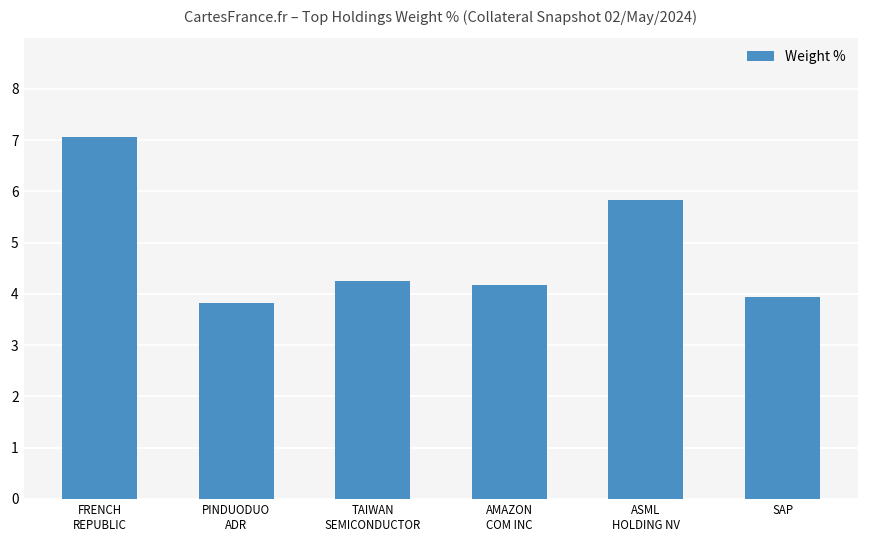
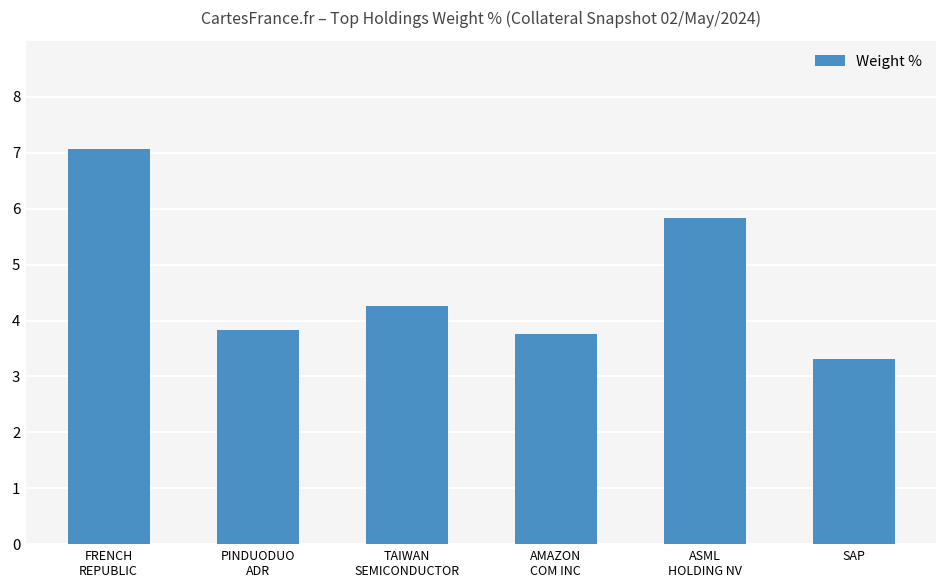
AMAZON COM INC: 4.2 -> 3.8
SAP: 3.9 -> 3.3
